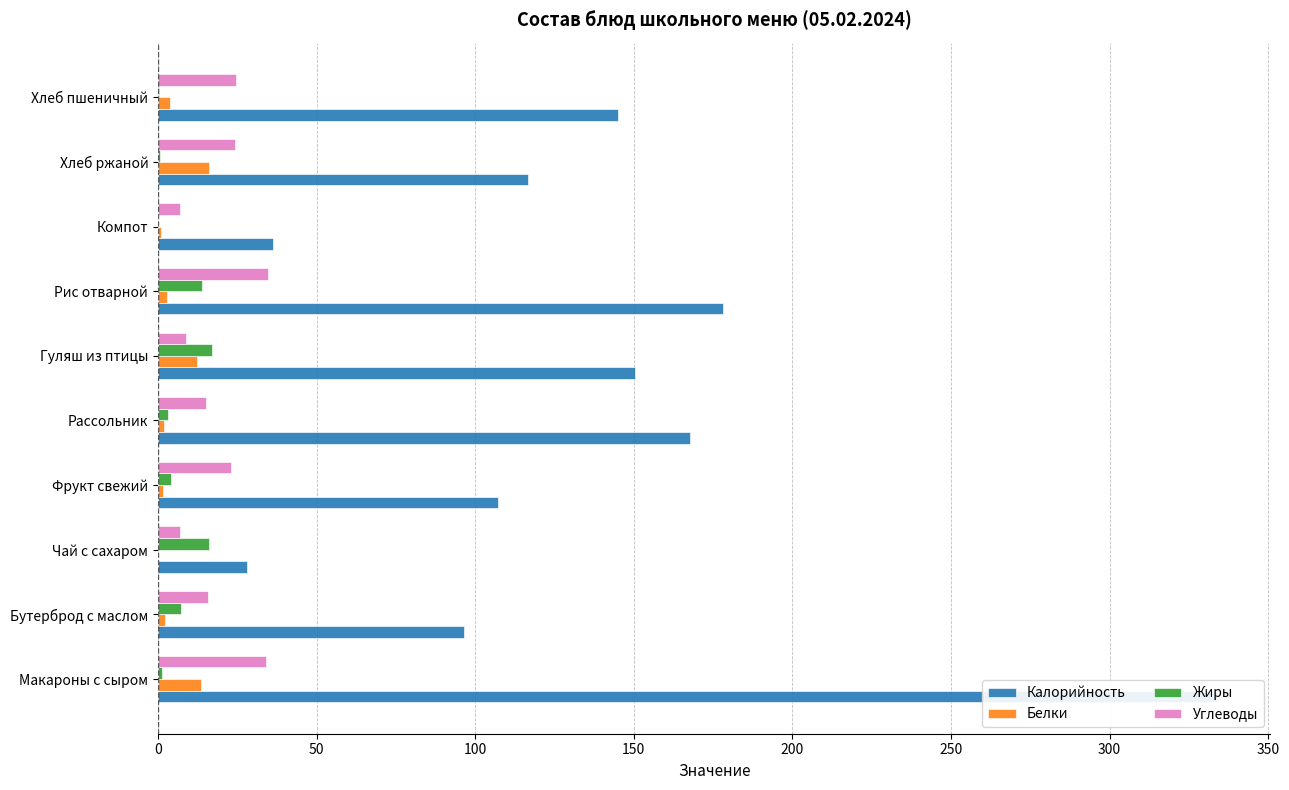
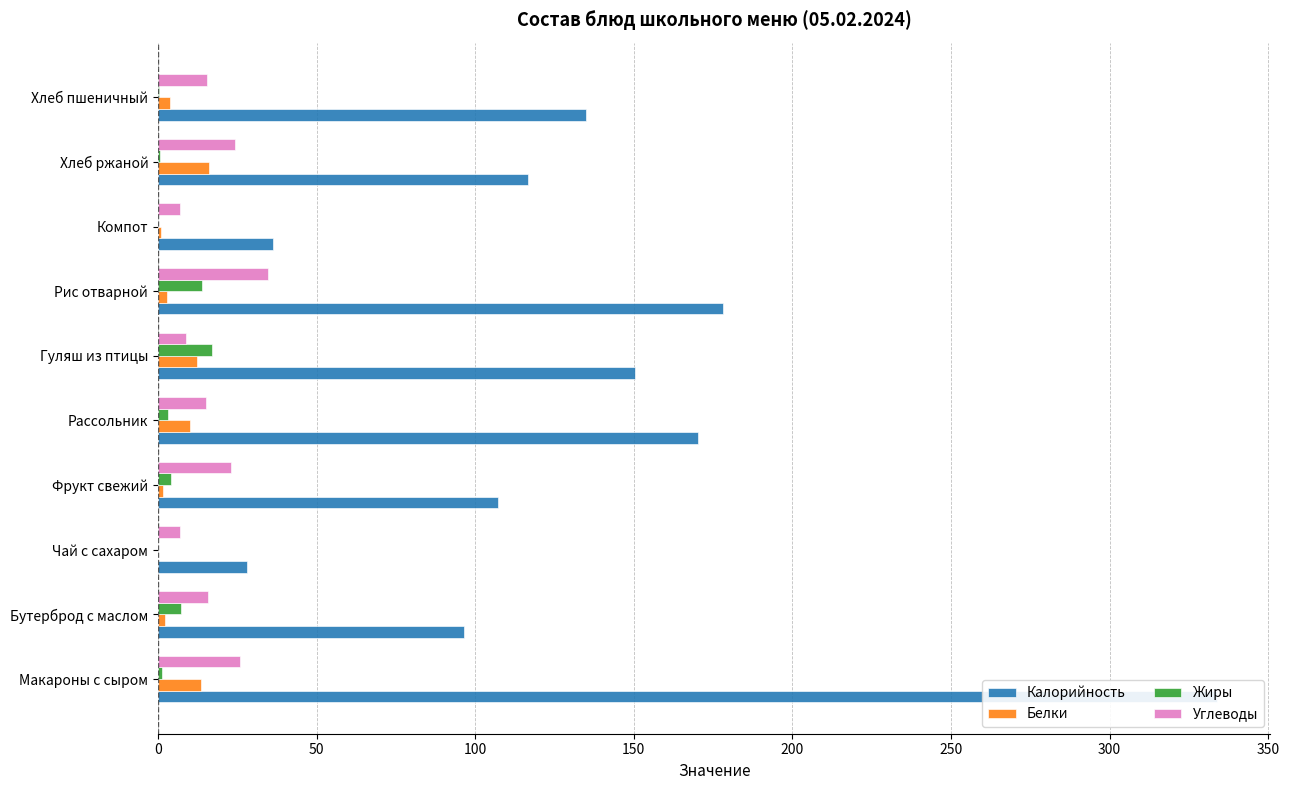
Углеводы, Хлеб пшеничный: 25 -> 16
Калорийность, Хлеб пшеничный: 145 -> 135
Белки, Рассольник: 2 -> 10
Калорийность, Рассольник: 168 -> 170
Жиры, Чай с сахаром: 16 -> 0
Углеводы, Макароны с сыром: 34 -> 26
